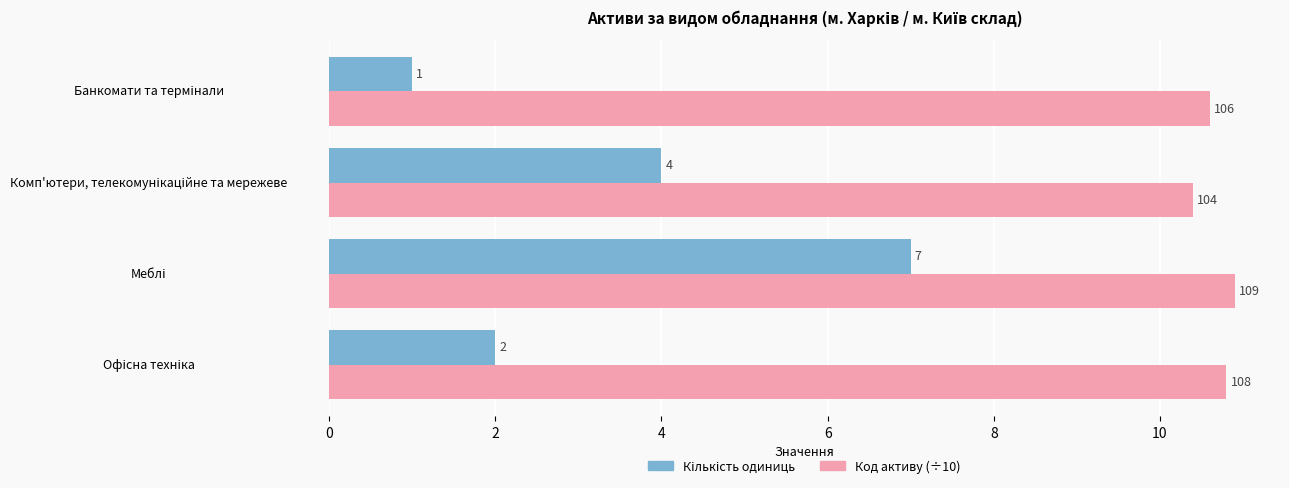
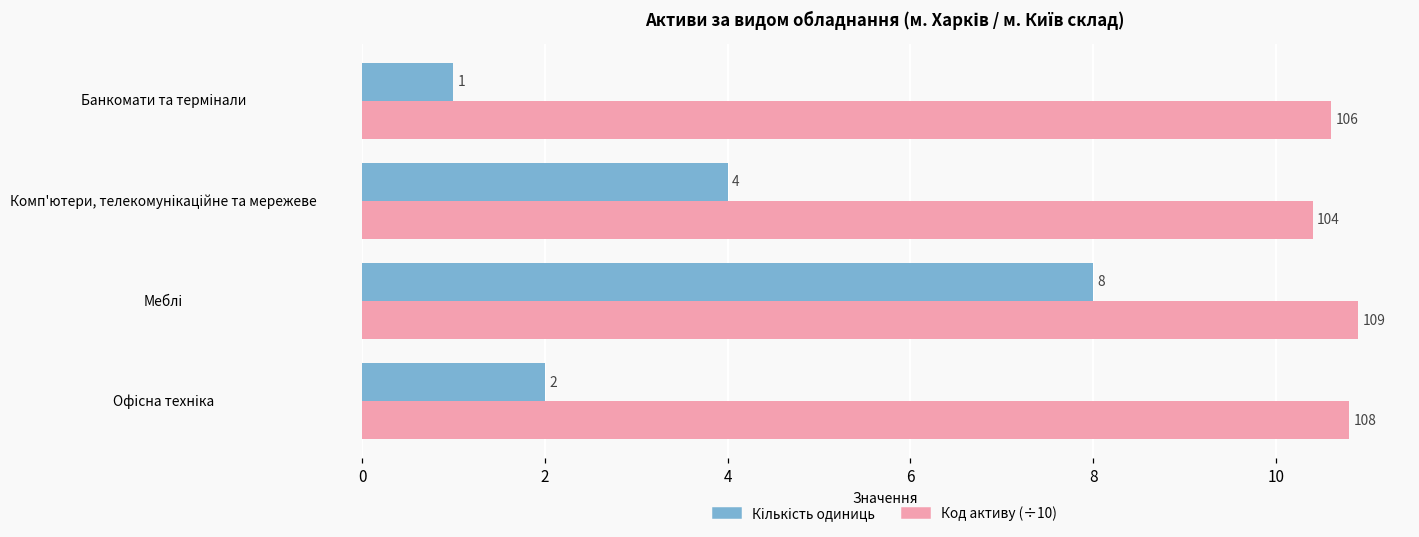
Кількість одиниць, Меблі: 7 -> 8
